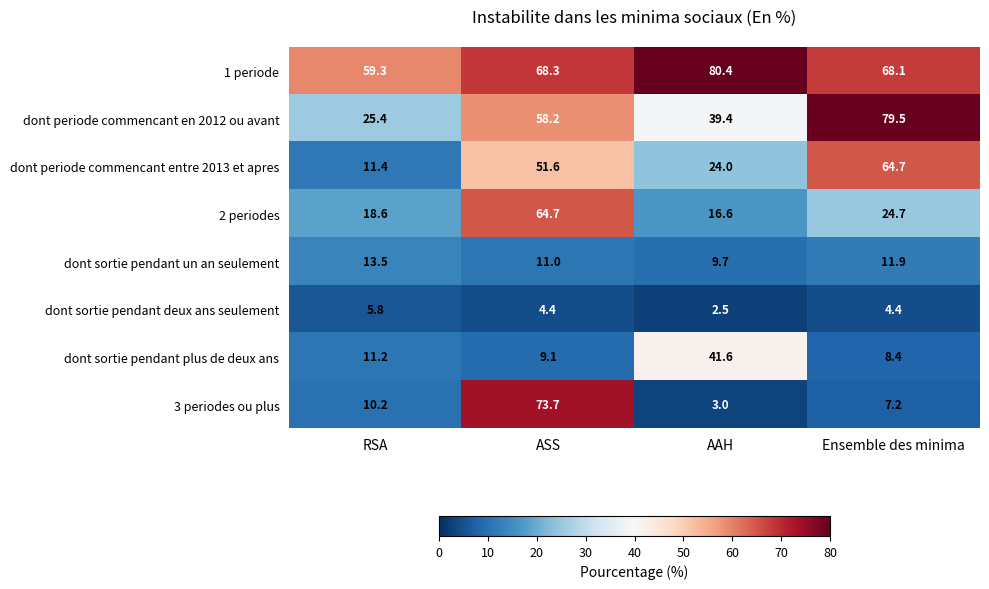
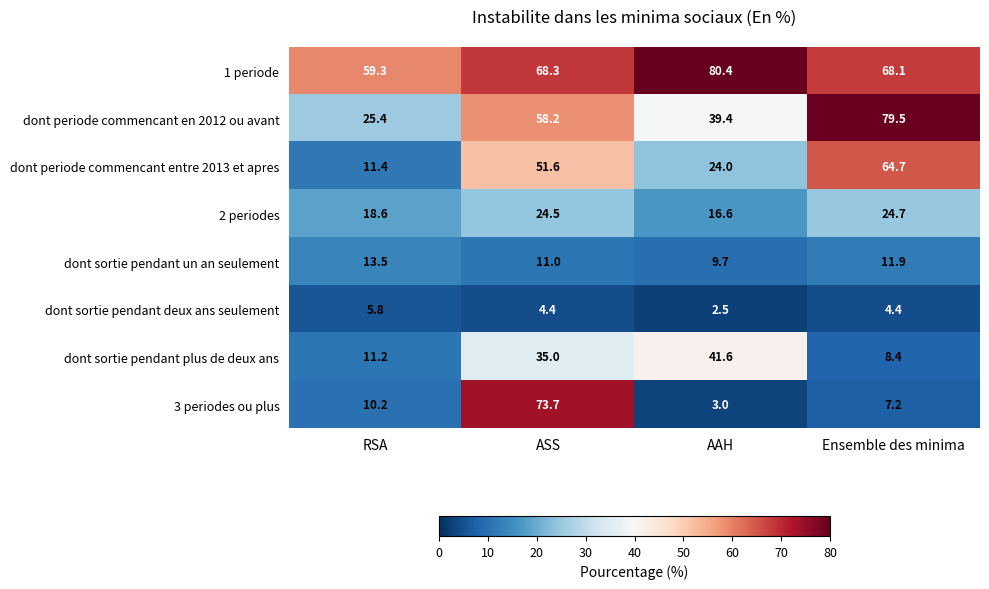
2 periodes, ASS: 64.7 -> 24.5
dont sortie pendant plus de deux ans, ASS: 9.1 -> 35.0
